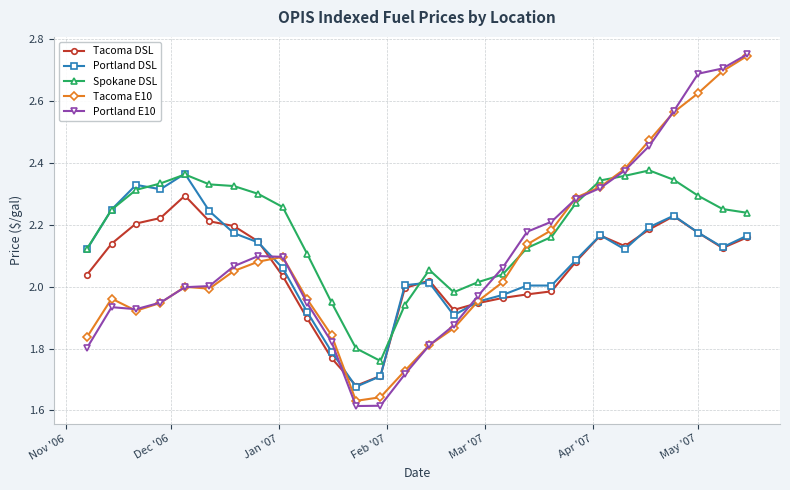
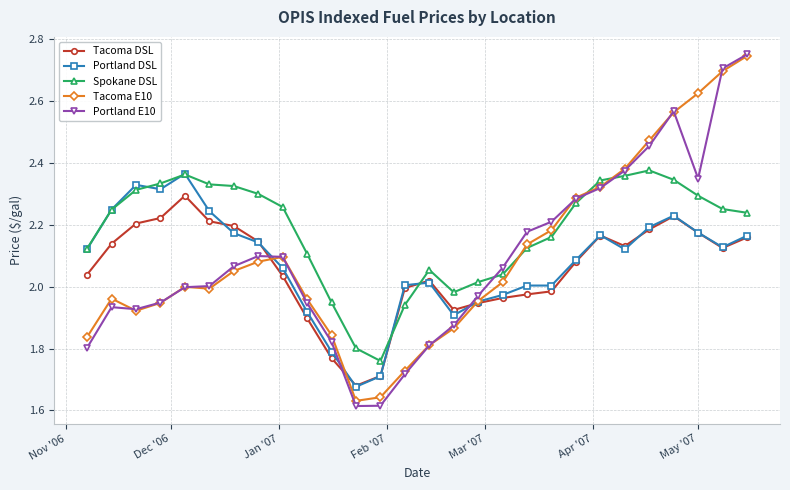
Portland E10, May '07: 2.69 -> 2.35
